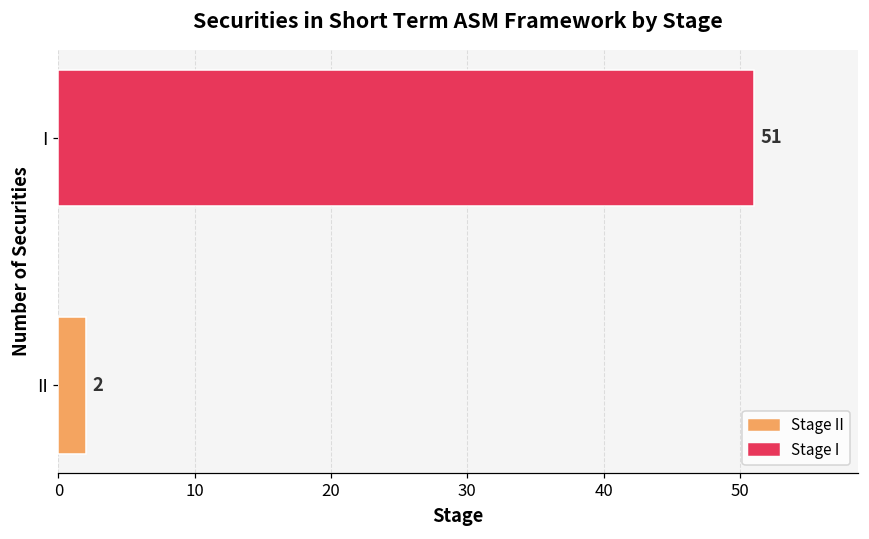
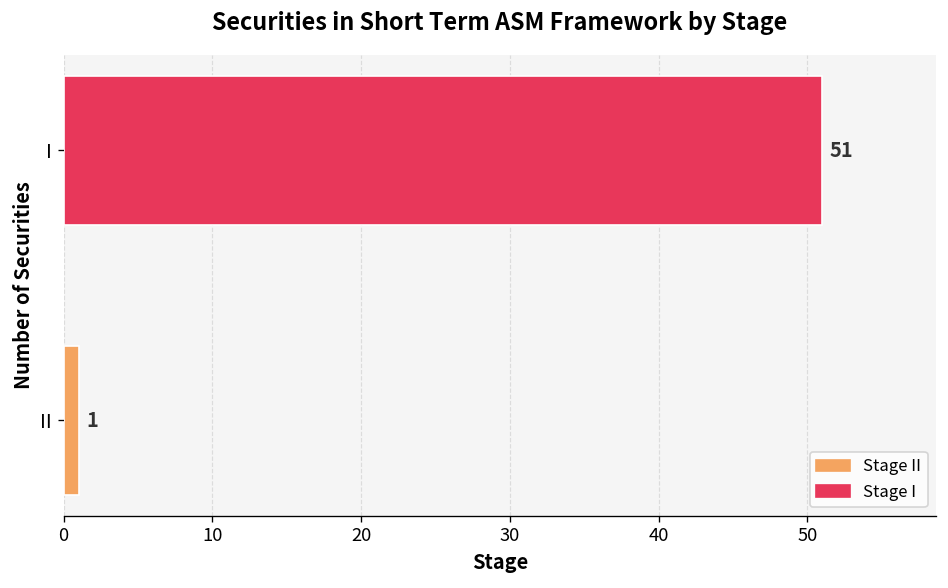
II: 2 -> 1
